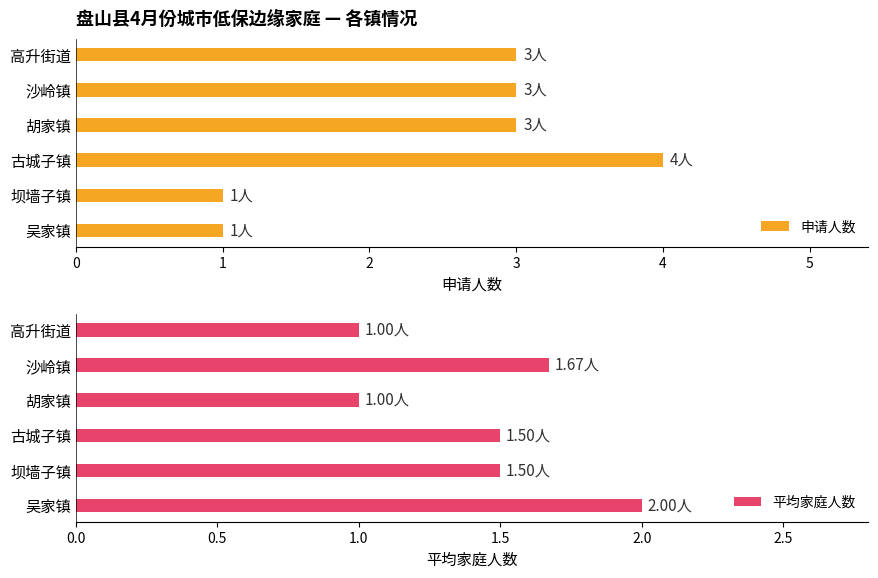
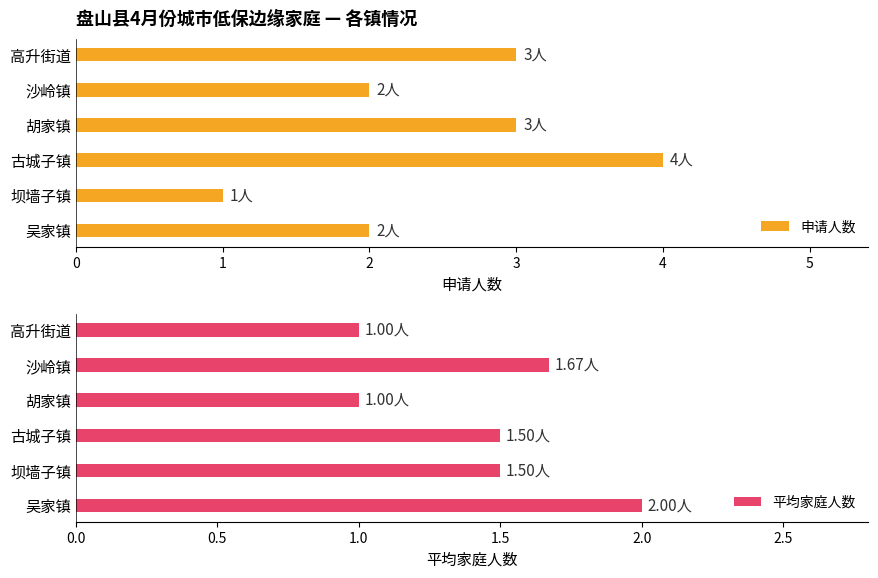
盘山县4月份城市低保边缘家庭 — 各镇情况, 沙岭镇: 3人 -> 2人
盘山县4月份城市低保边缘家庭 — 各镇情况, 吴家镇: 1人 -> 2人
